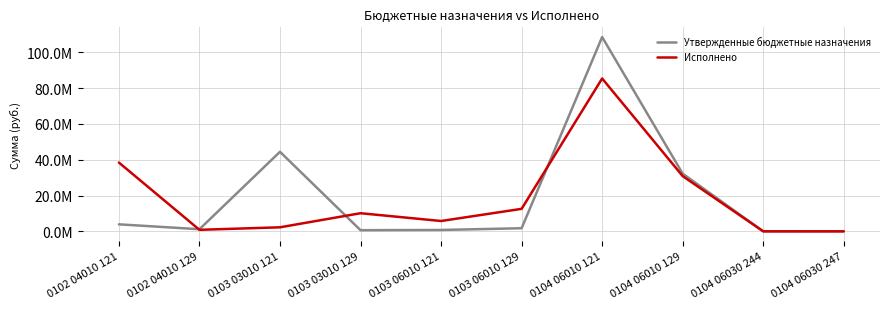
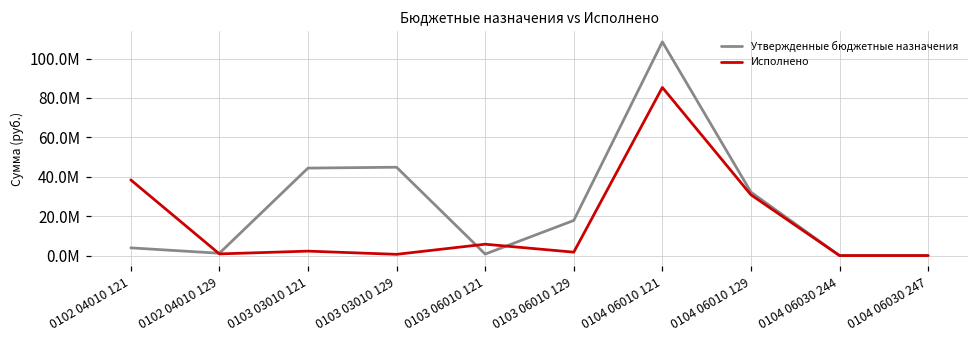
Утвержденные бюджетные назначения, 0103 03010 129: 1000000 -> 45000000
Исполнено, 0103 03010 129: 10000000 -> 1000000
Утвержденные бюджетные назначения, 0103 06010 129: 2000000 -> 18000000
Исполнено, 0103 06010 129: 13000000 -> 2000000
